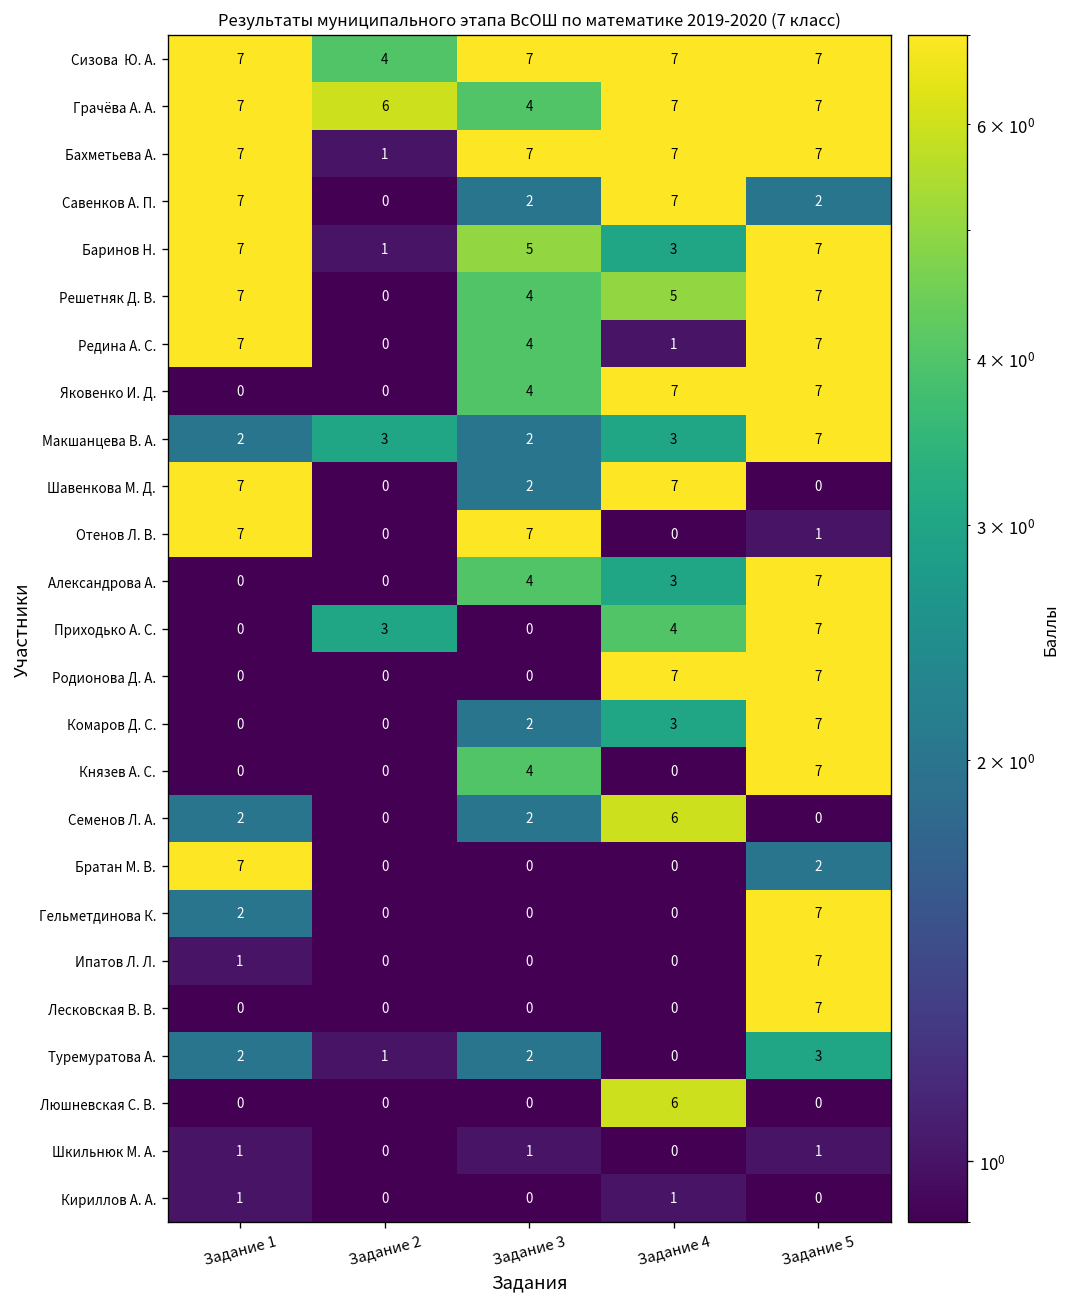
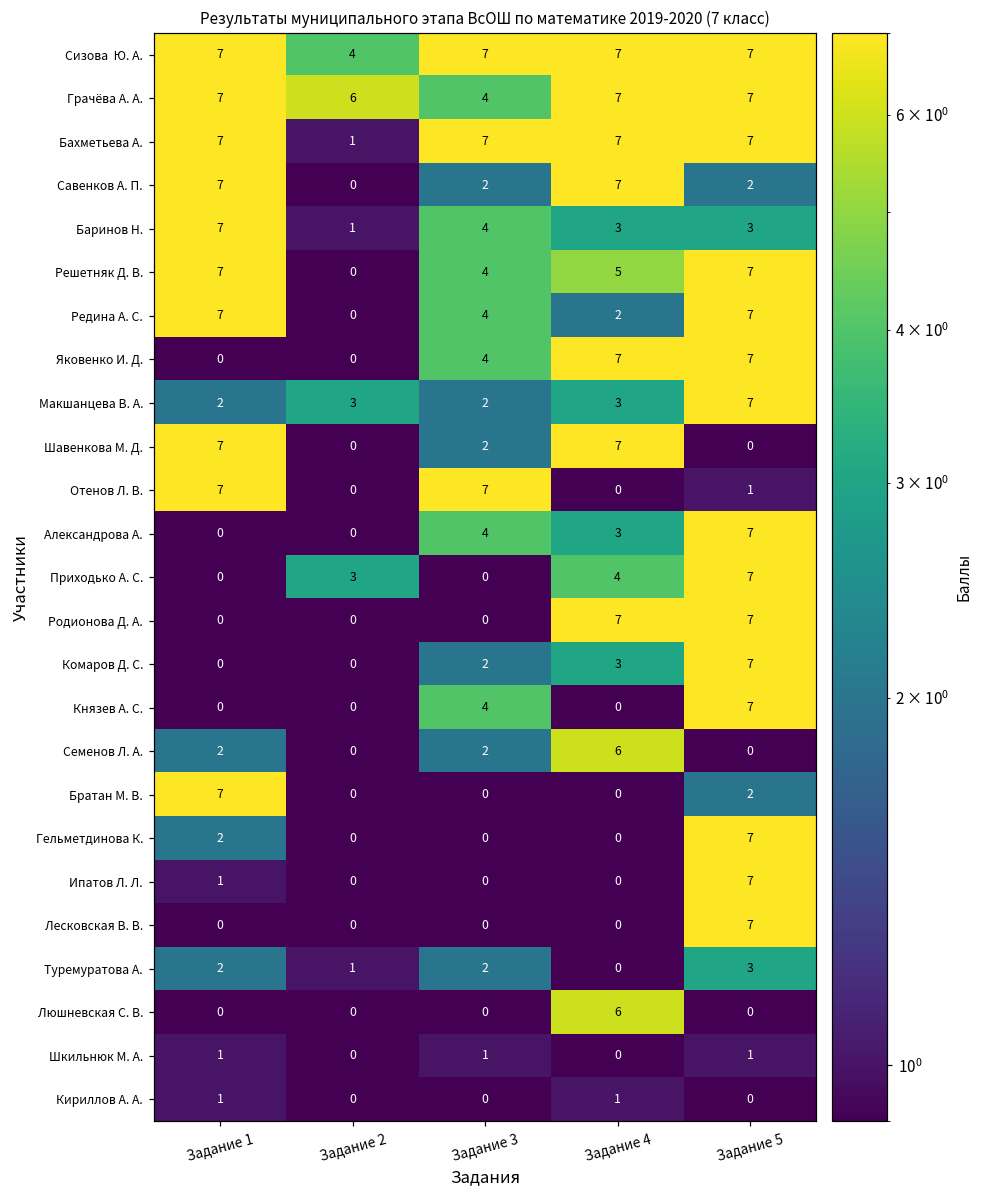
Баринов Н., Задание 3: 5 -> 4
Баринов Н., Задание 5: 7 -> 3
Редина А. С., Задание 4: 1 -> 2
